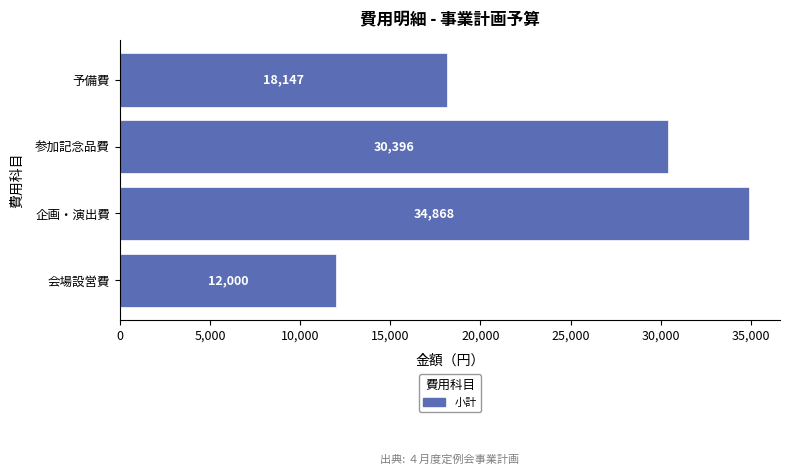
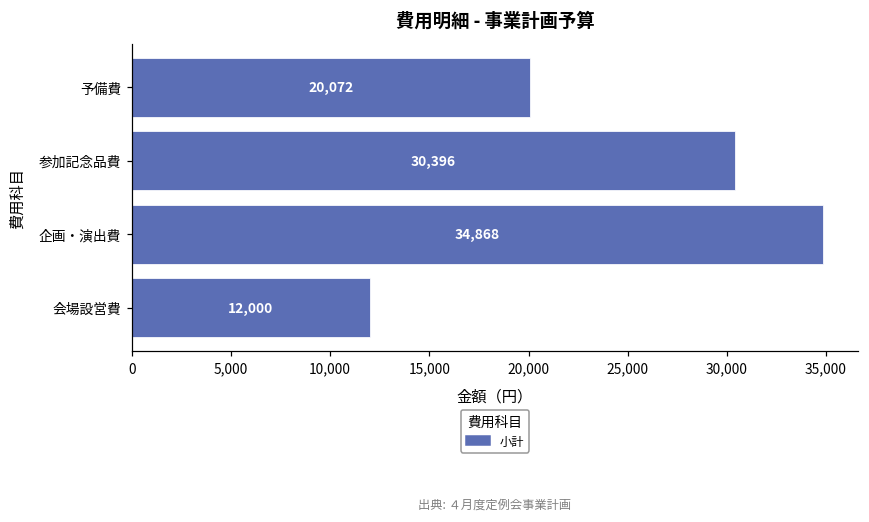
予備費: 18,147 -> 20,072
